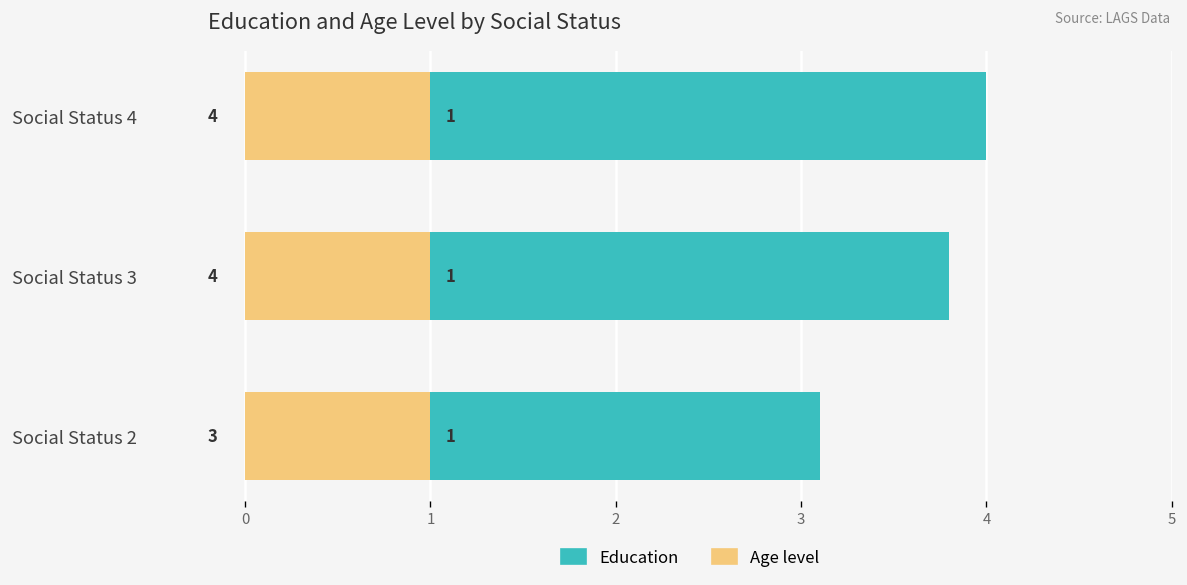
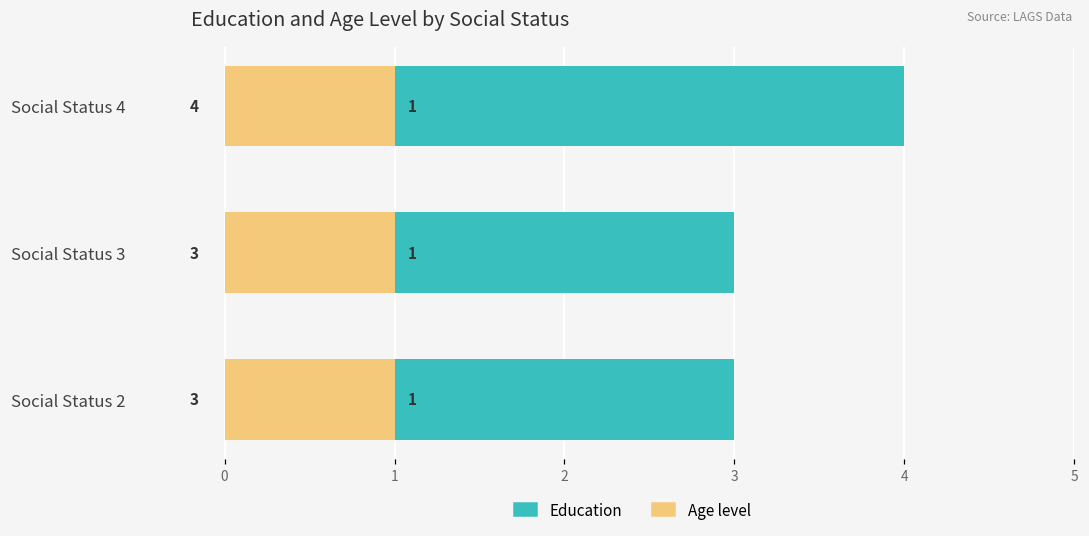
Education, Social Status 3: 4 -> 3
Education, Social Status 2: 3.1 -> 3.0
